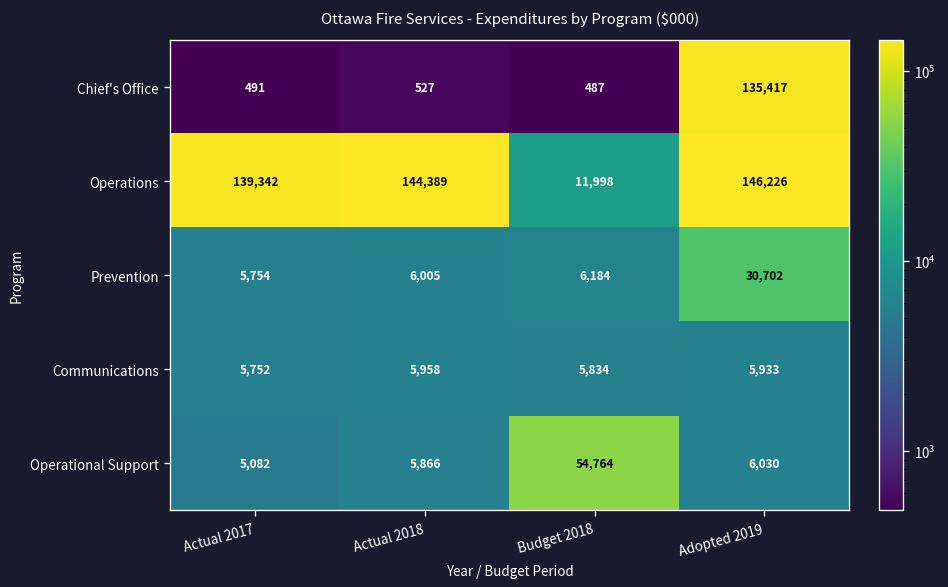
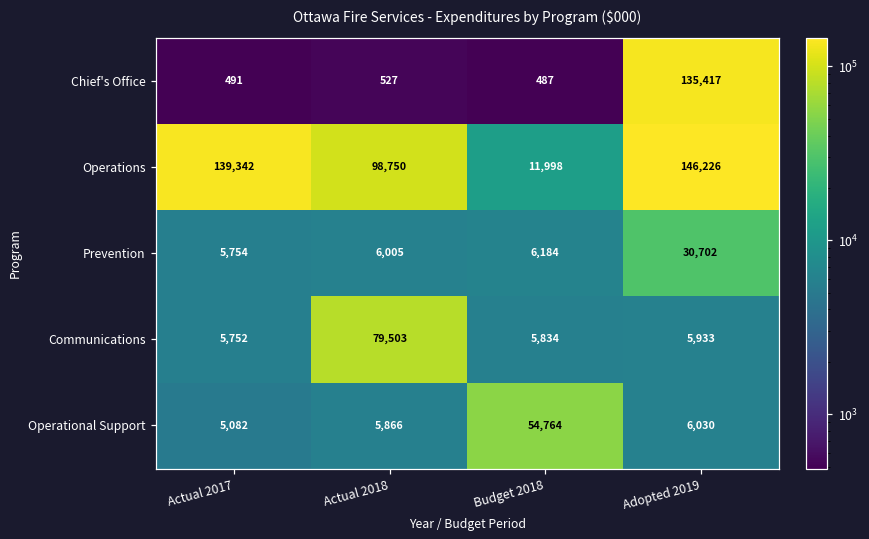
Operations, Actual 2018: 144,389 -> 98,750
Communications, Actual 2018: 5,958 -> 79,503
